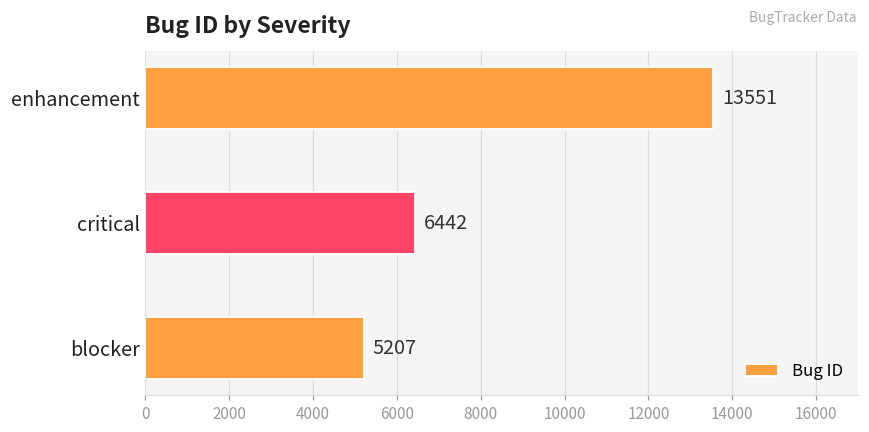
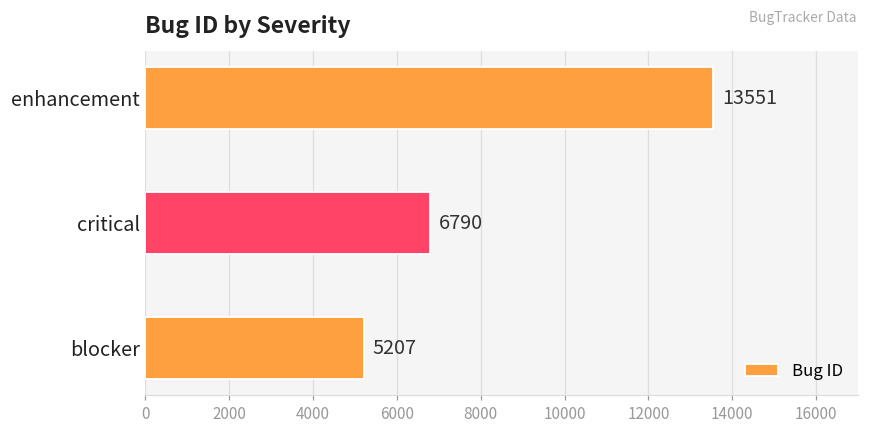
critical: 6442 -> 6790
